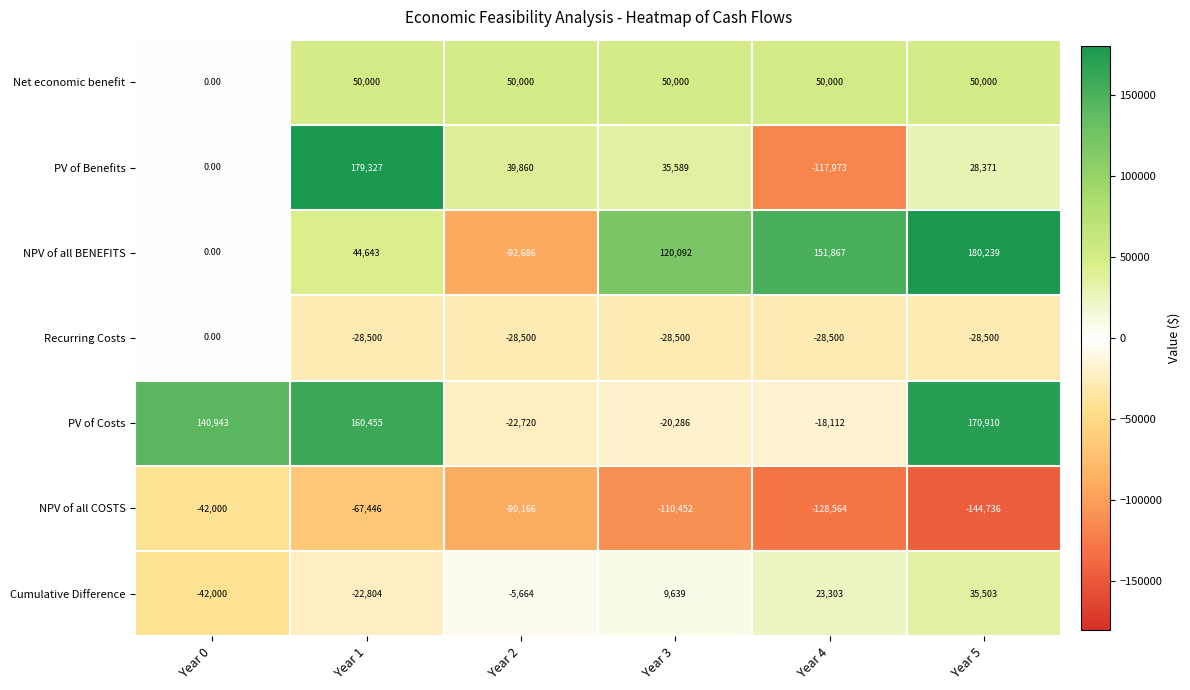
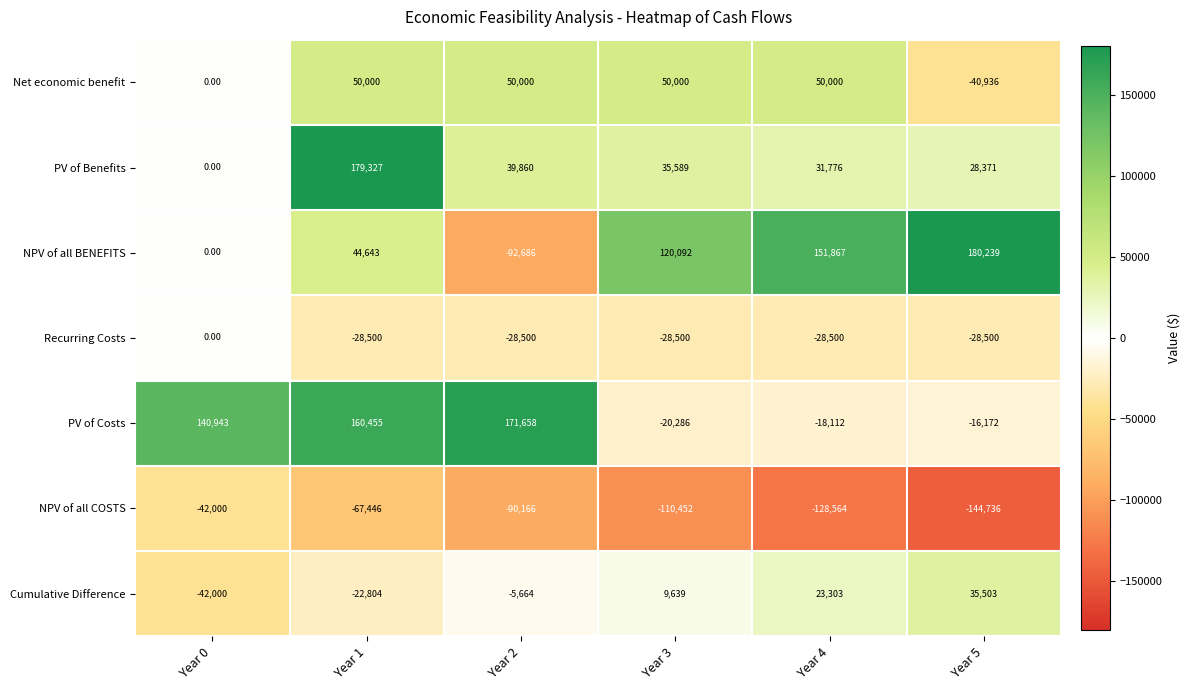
Net economic benefit, Year 5: 50,000 -> -40,936
PV of Benefits, Year 4: -117,973 -> 31,776
PV of Costs, Year 2: -22,720 -> 171,658
PV of Costs, Year 5: 170,910 -> -16,172
